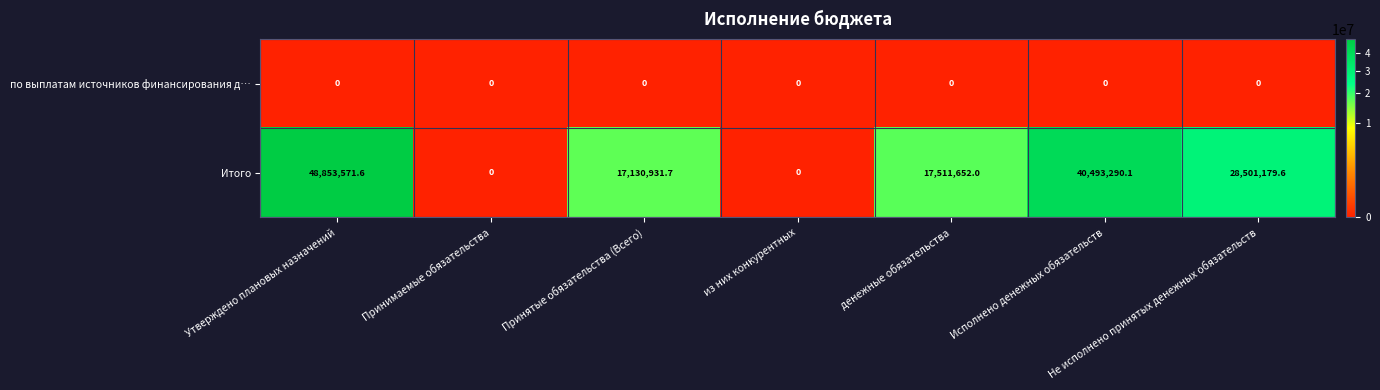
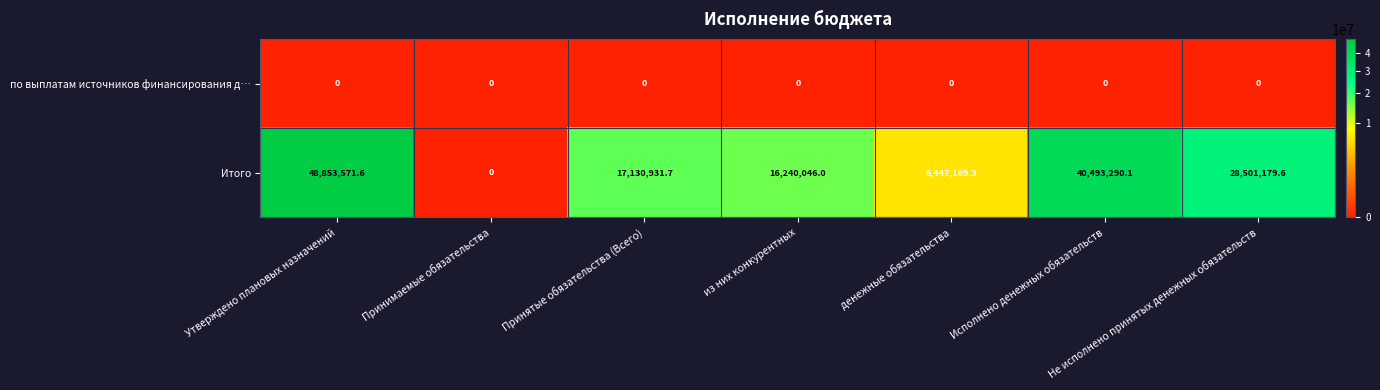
Итого, из них конкурентных: 0 -> 16,240,046.0
Итого, денежные обязательства: 17,511,652.0 -> 6,447,169.3
